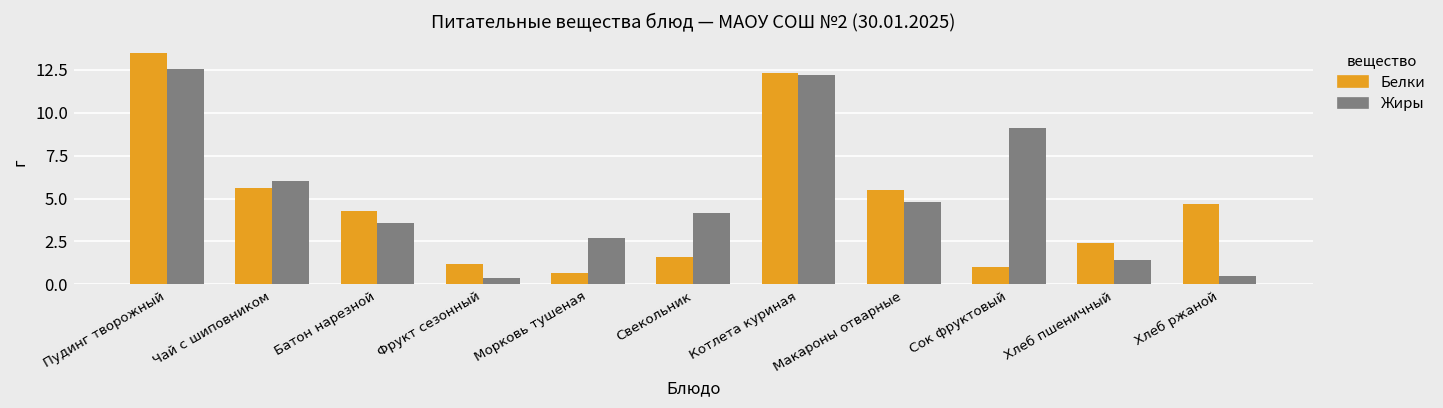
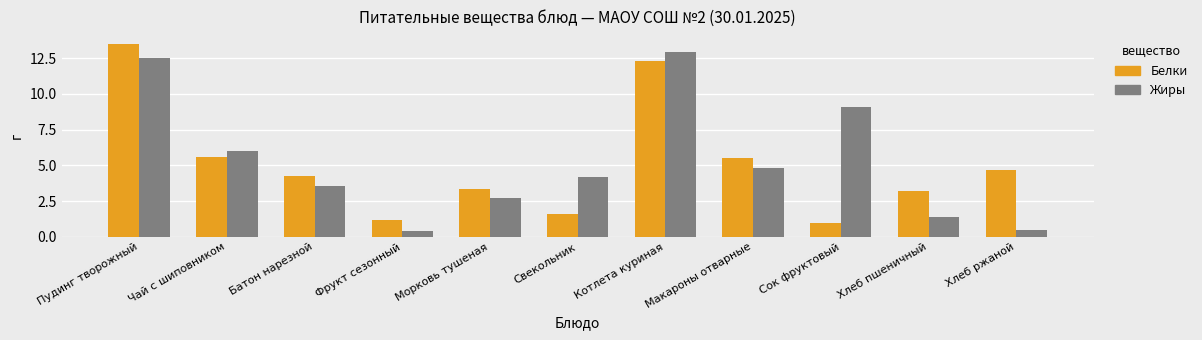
Белки, Морковь тушеная: 0.7 -> 3.3
Жиры, Котлета куриная: 12.2 -> 12.9
Белки, Хлеб пшеничный: 2.4 -> 3.2
